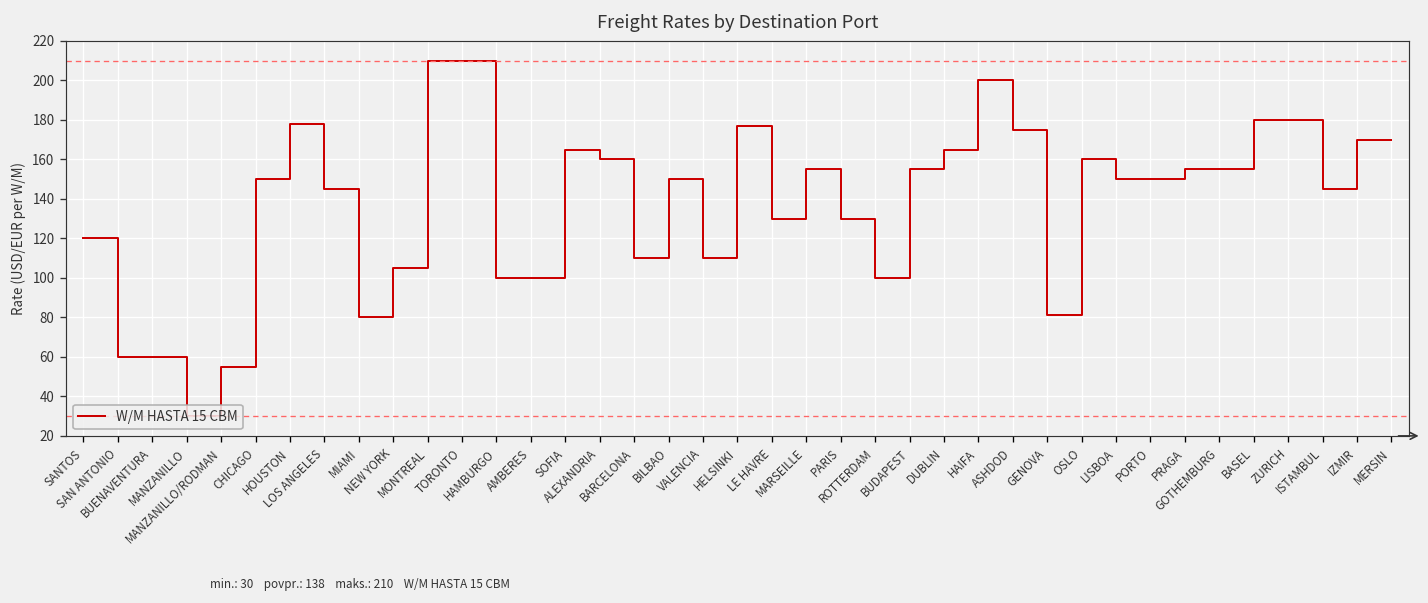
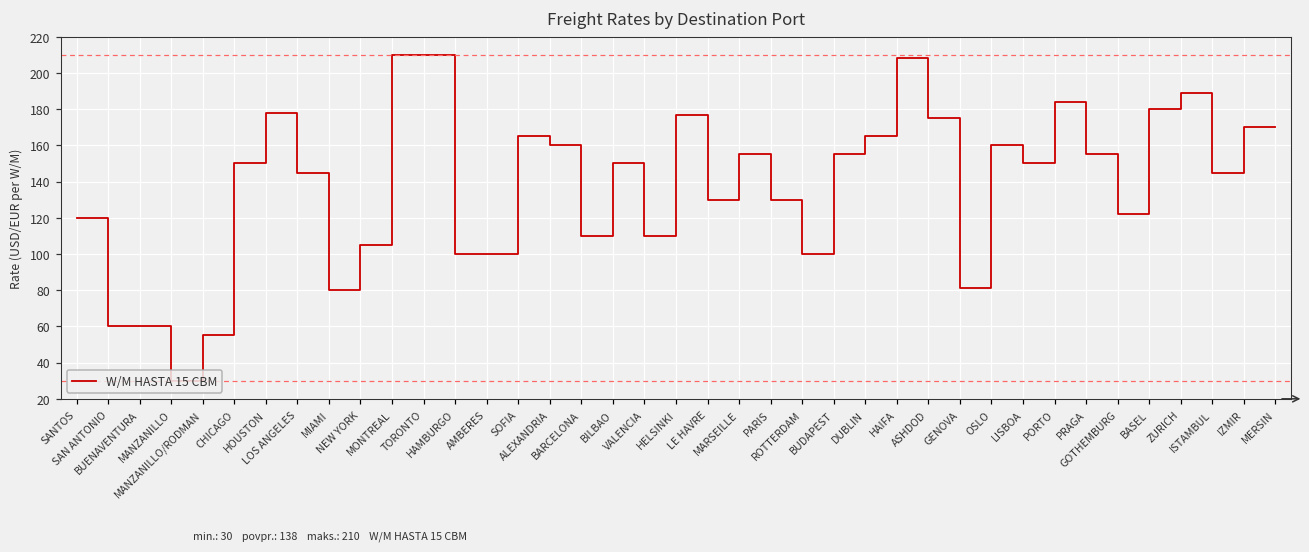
HAIFA: 200 -> 208
PORTO: 150 -> 184
GOTHEMBURG: 155 -> 122
ZURICH: 180 -> 189
